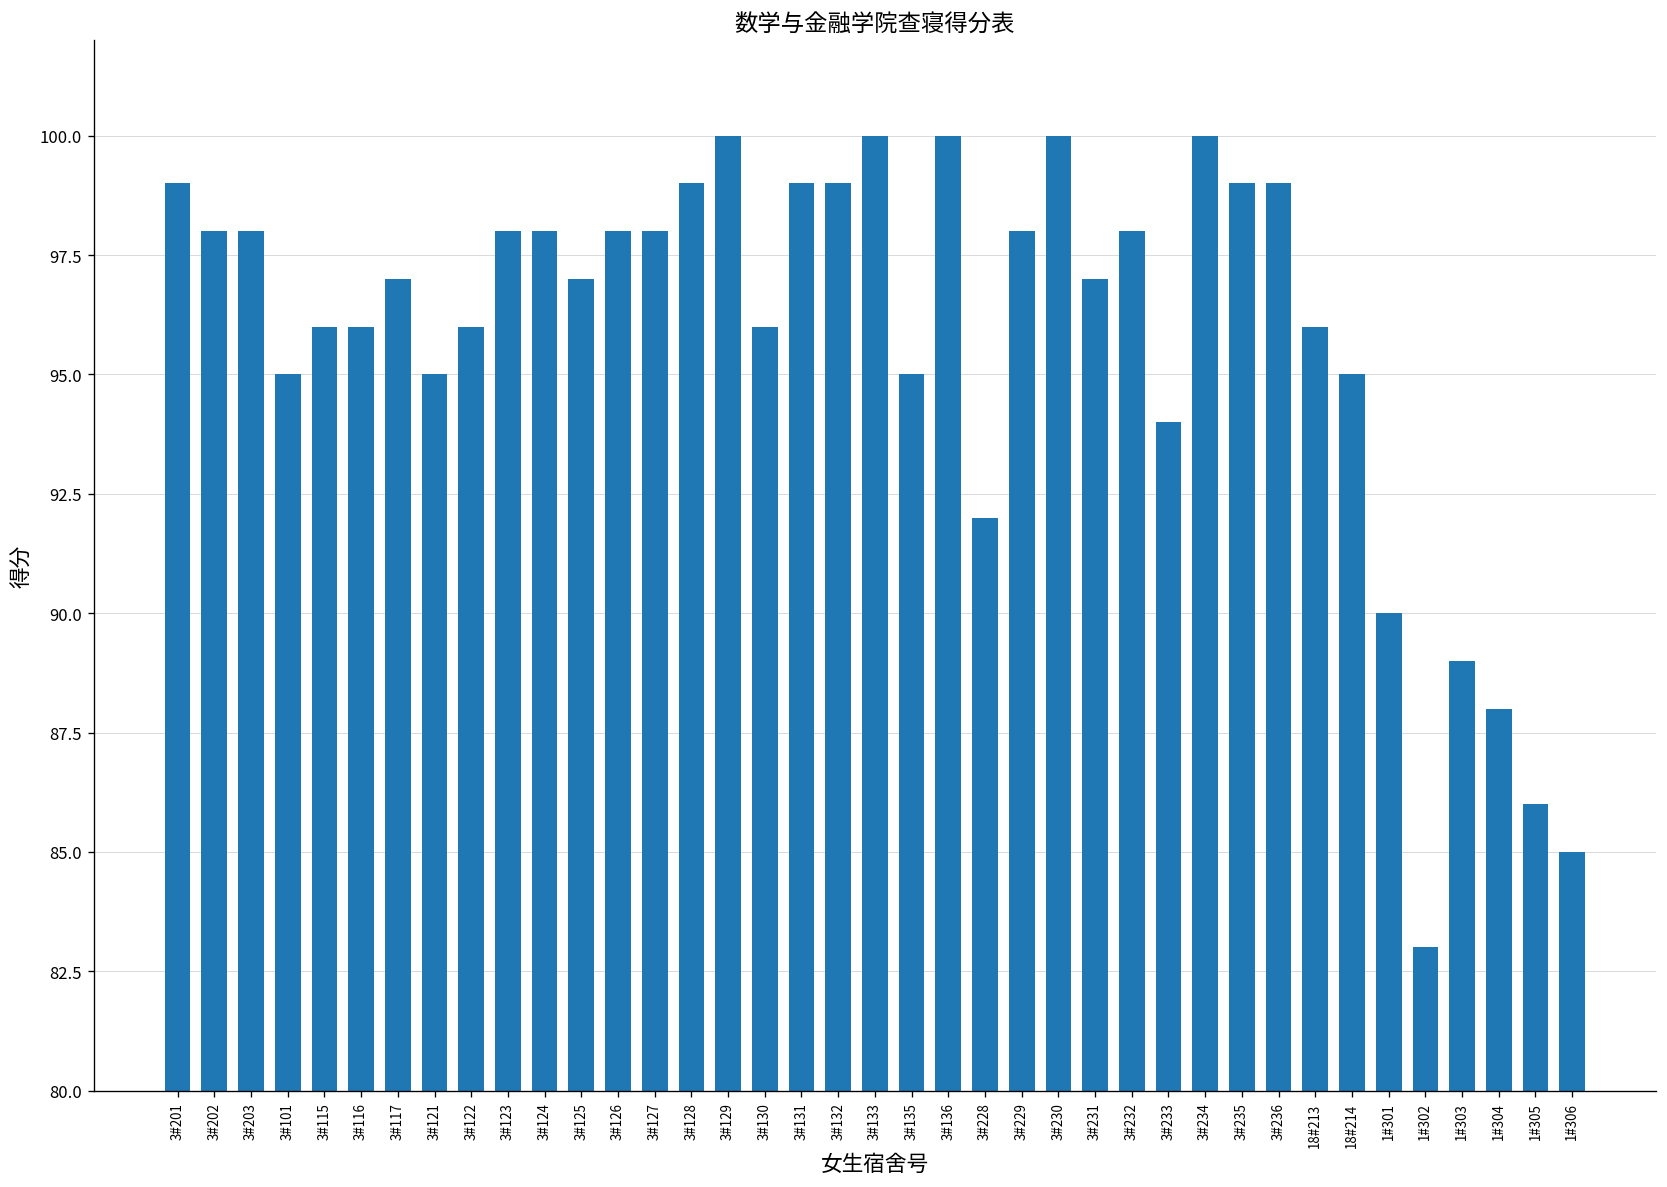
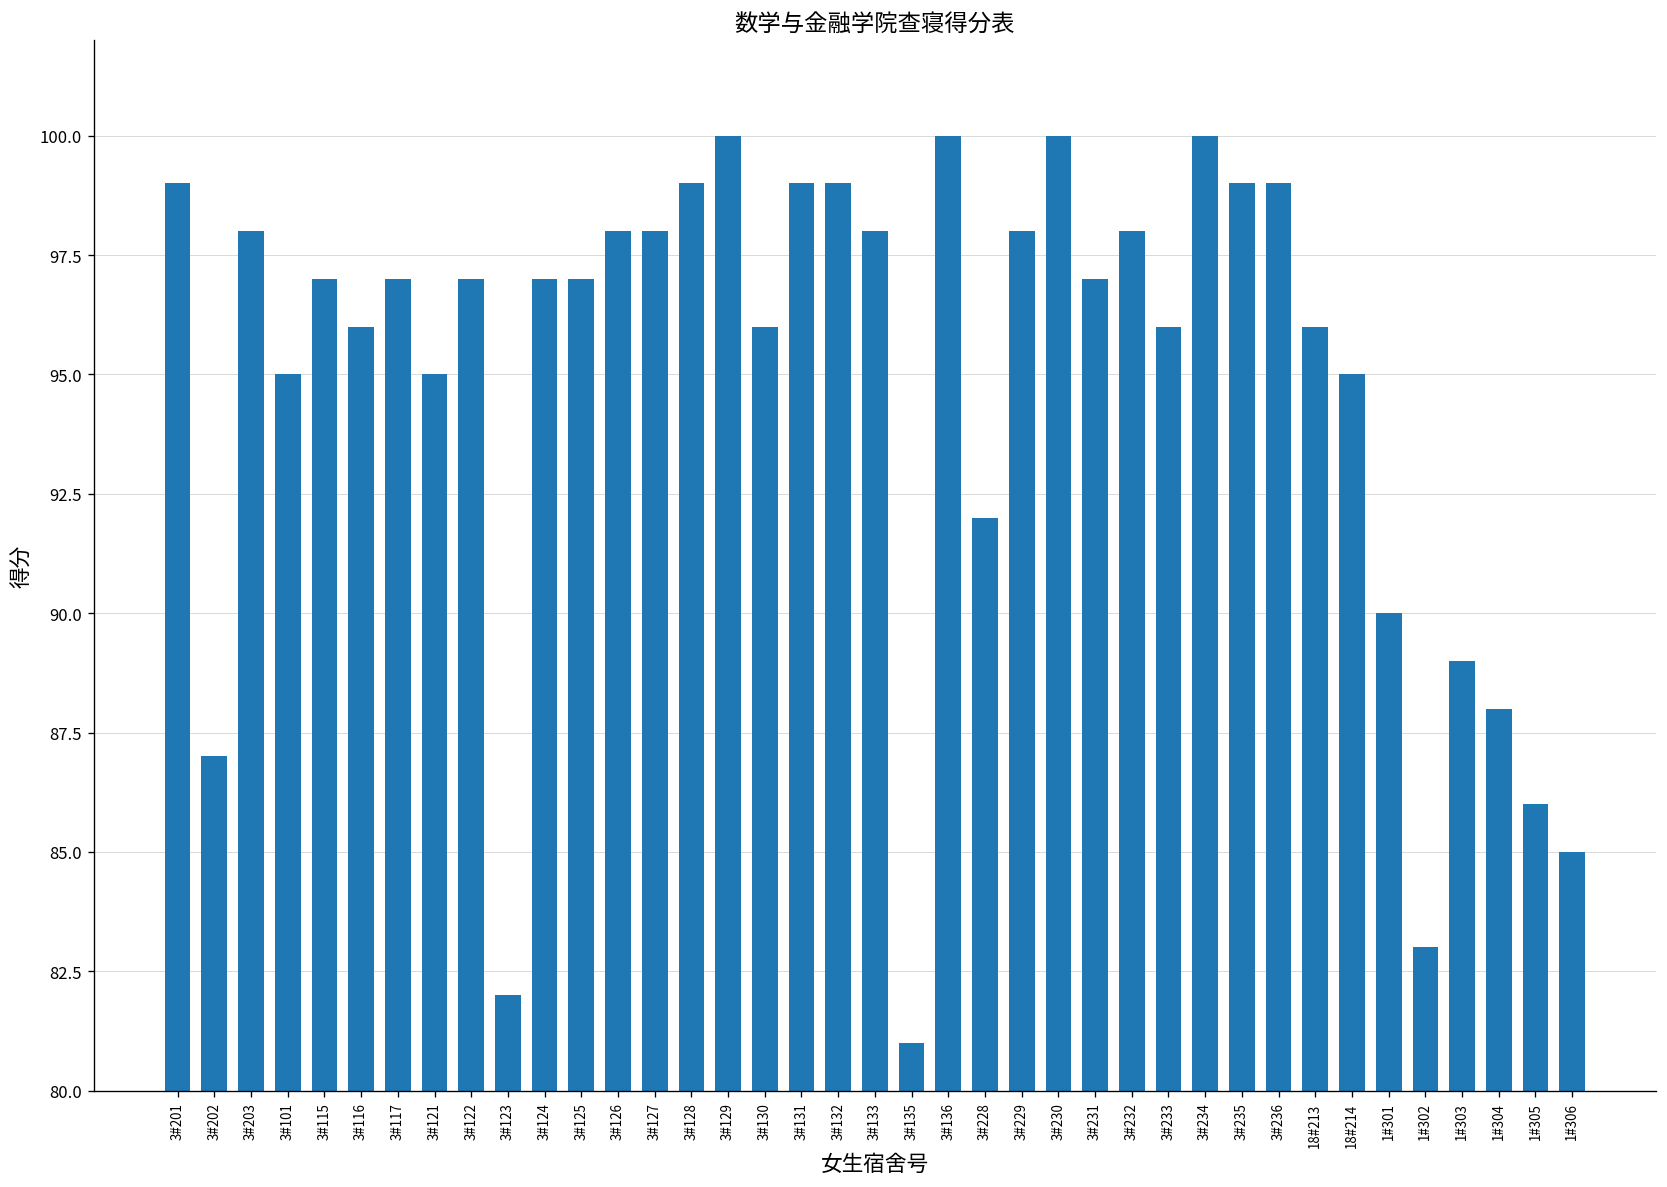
3#202: 98 -> 87
3#115: 96 -> 97
3#122: 96 -> 97
3#123: 98 -> 82
3#124: 98 -> 97
3#133: 100 -> 98
3#135: 95 -> 81
3#233: 94 -> 96
